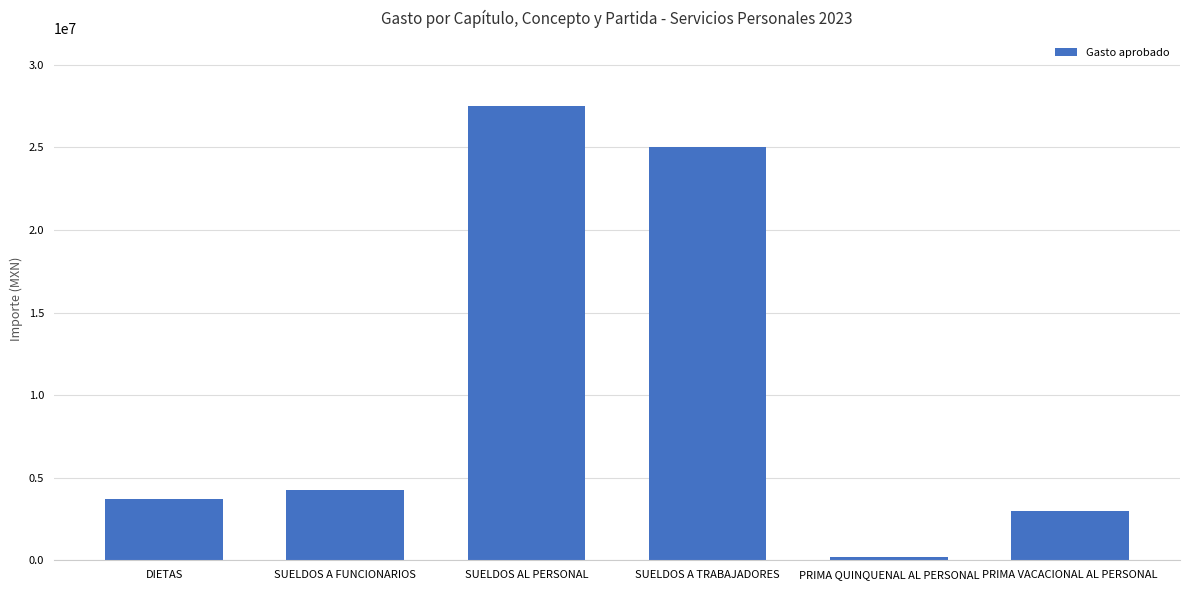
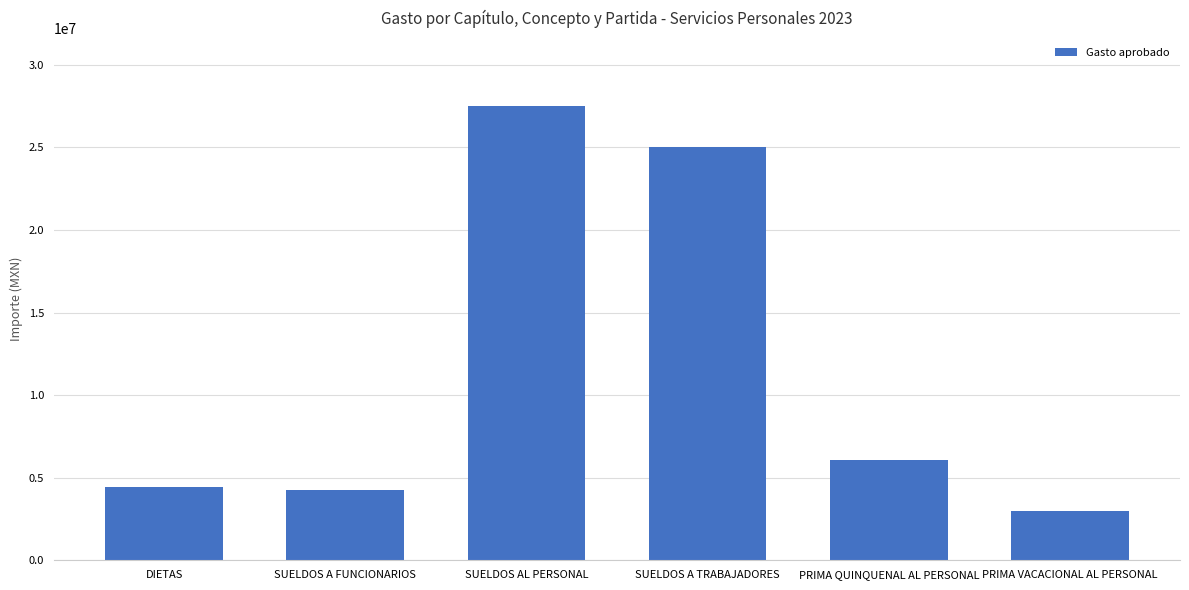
DIETAS: 3700000 -> 4400000
PRIMA QUINQUENAL AL PERSONAL: 200000 -> 6100000
